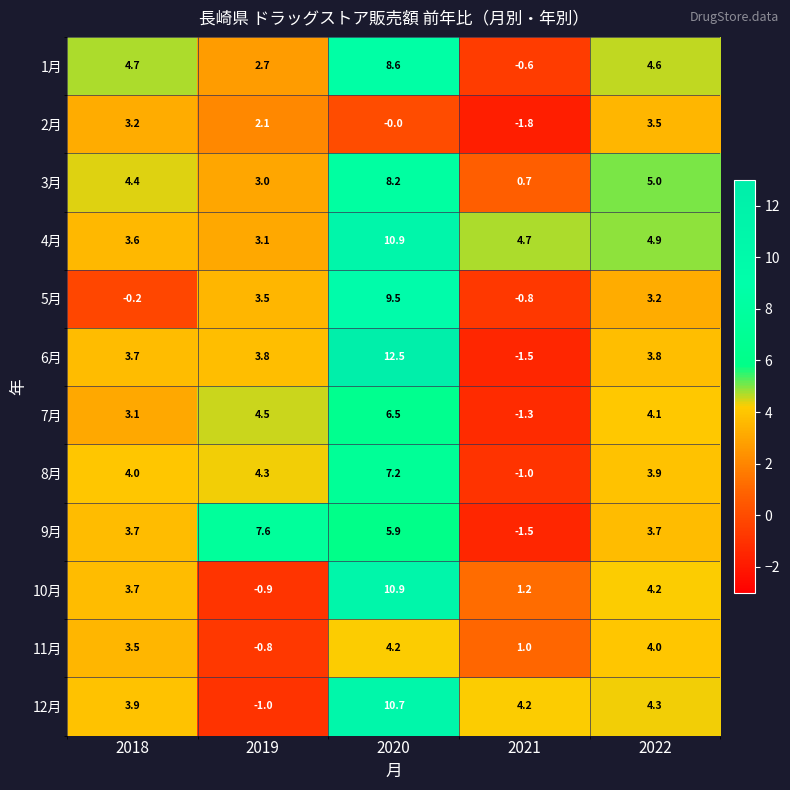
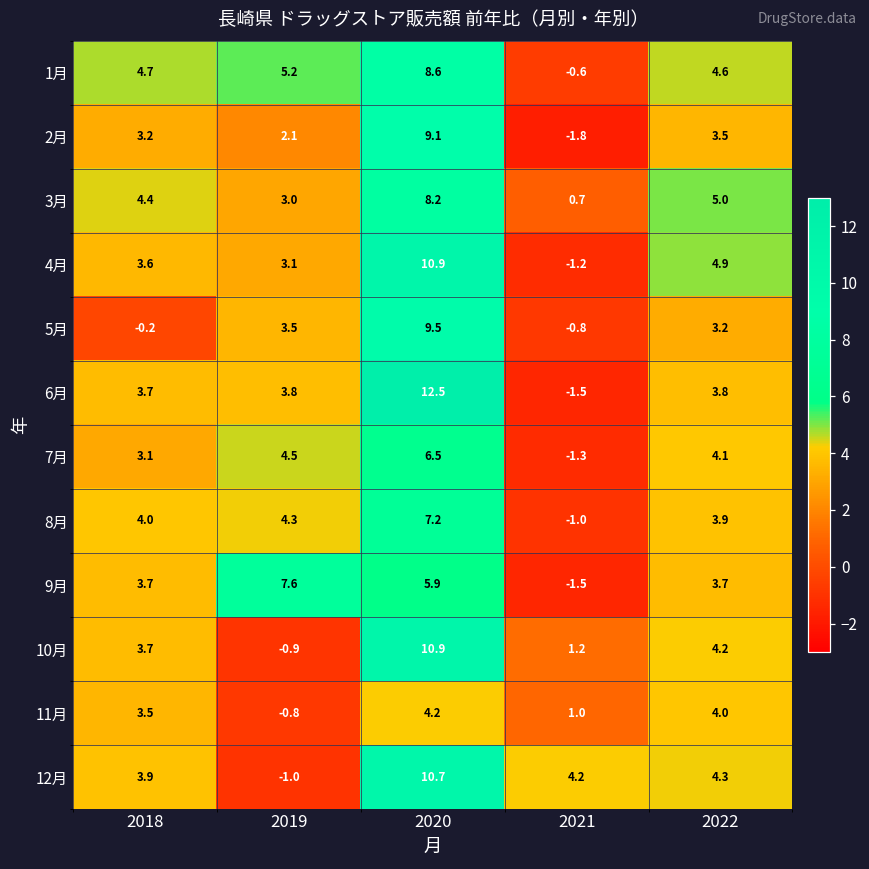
1月, 2019: 2.7 -> 5.2
2月, 2020: -0.0 -> 9.1
4月, 2021: 4.7 -> -1.2
